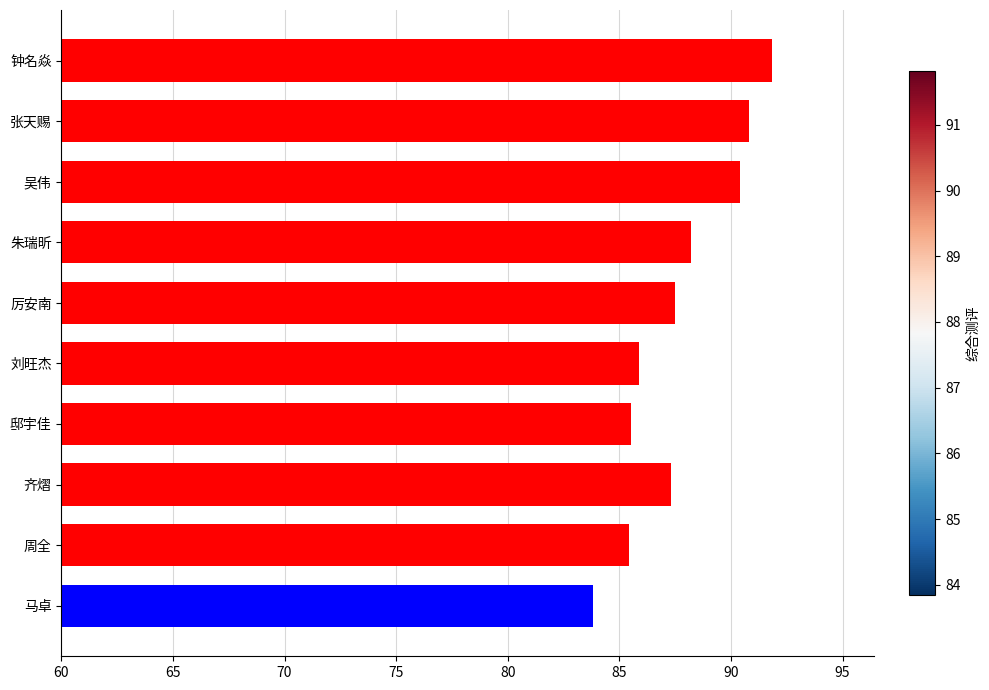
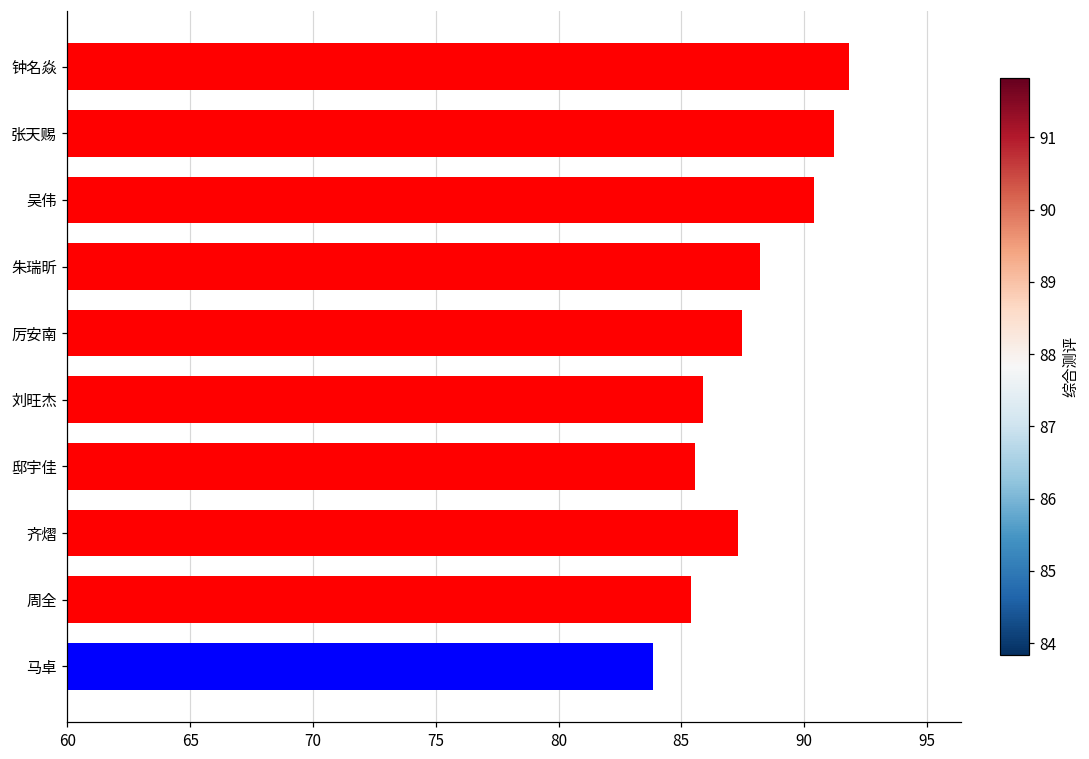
张天赐: 90.8 -> 91.2
